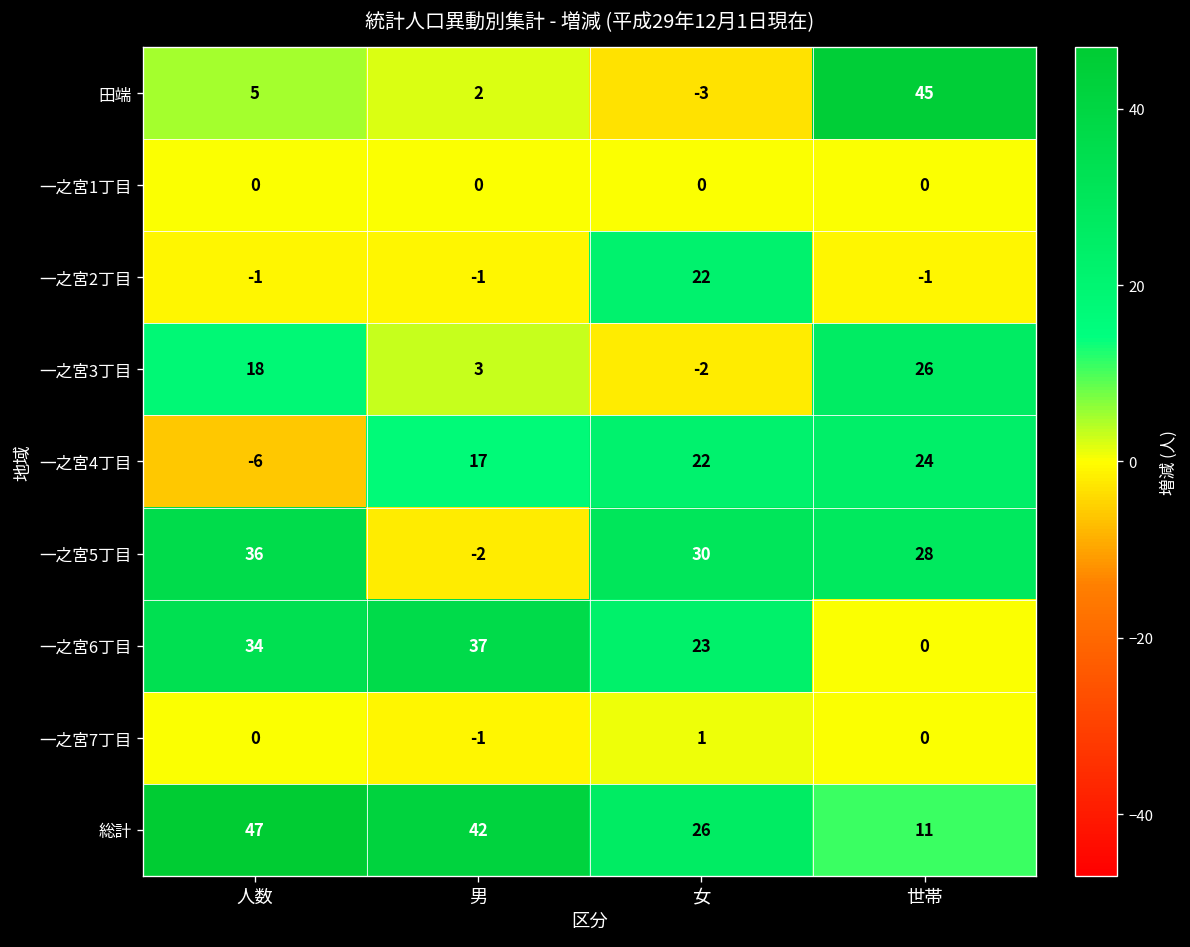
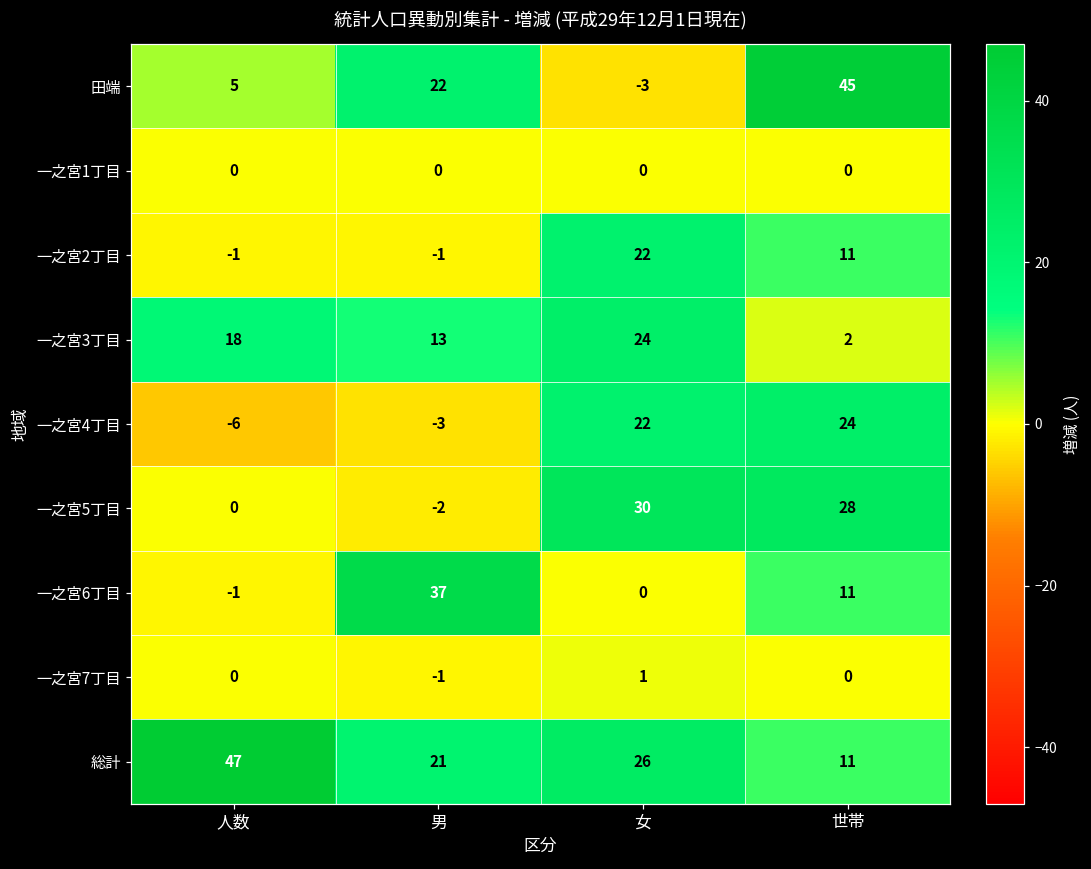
田端, 男: 2 -> 22
一之宮2丁目, 世帯: -1 -> 11
一之宮3丁目, 男: 3 -> 13
一之宮3丁目, 女: -2 -> 24
一之宮3丁目, 世帯: 26 -> 2
一之宮4丁目, 男: 17 -> -3
一之宮5丁目, 人数: 36 -> 0
一之宮6丁目, 人数: 34 -> -1
一之宮6丁目, 女: 23 -> 0
一之宮6丁目, 世帯: 0 -> 11
総計, 男: 42 -> 21
